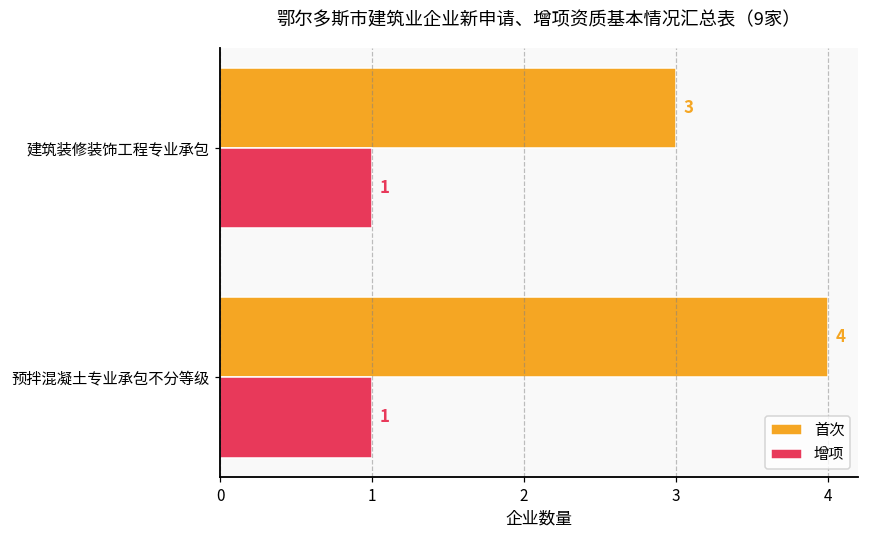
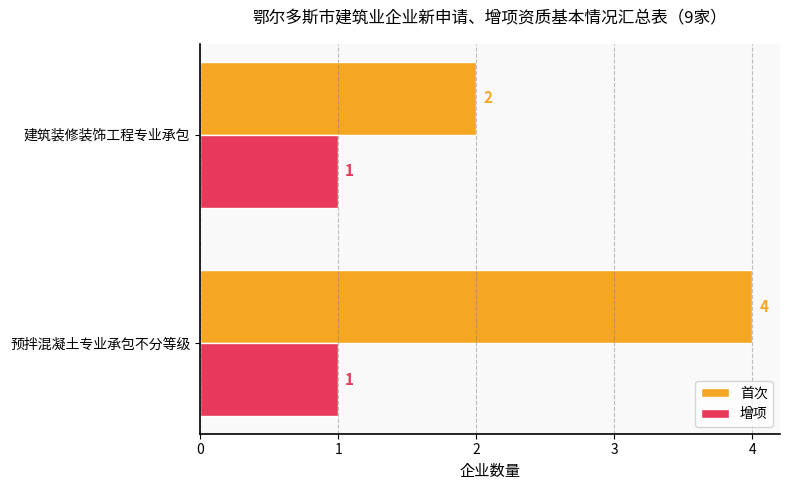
首次, 建筑装修装饰工程专业承包: 3 -> 2
